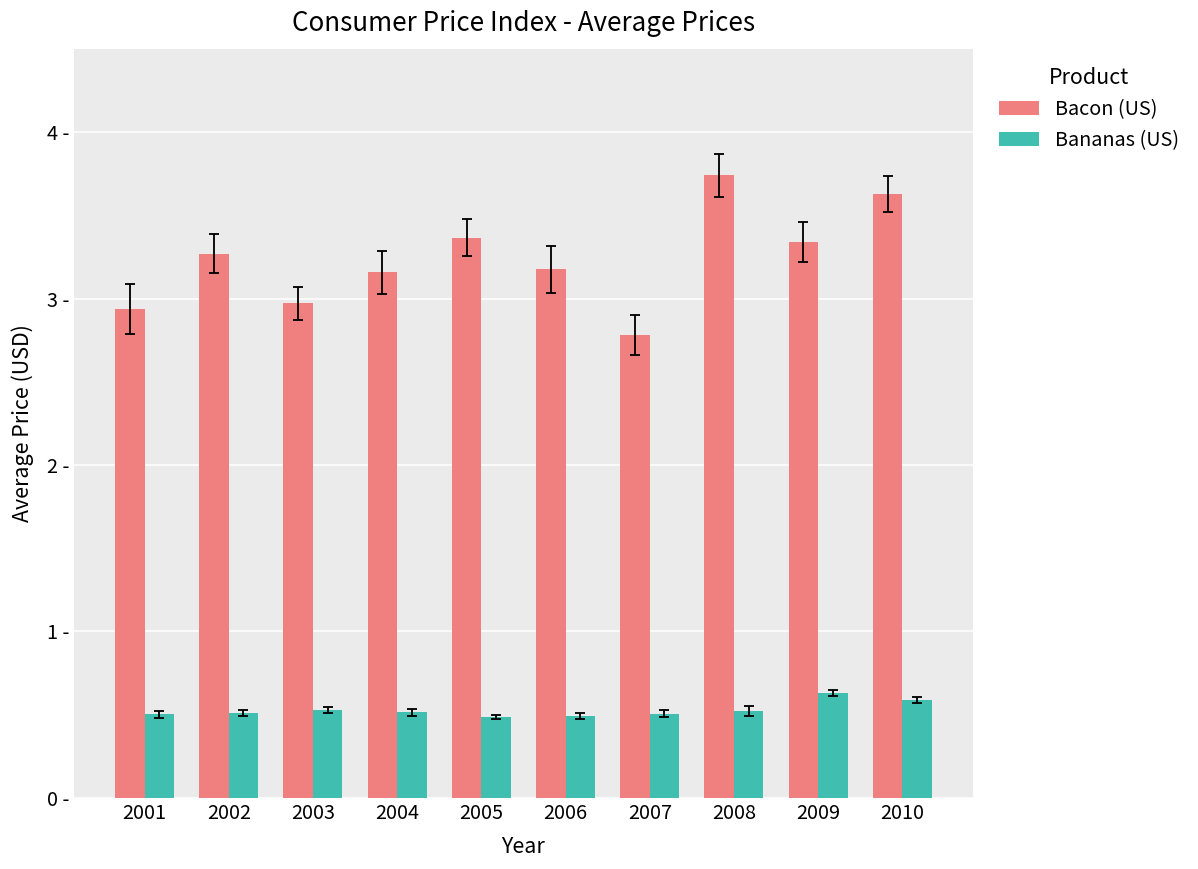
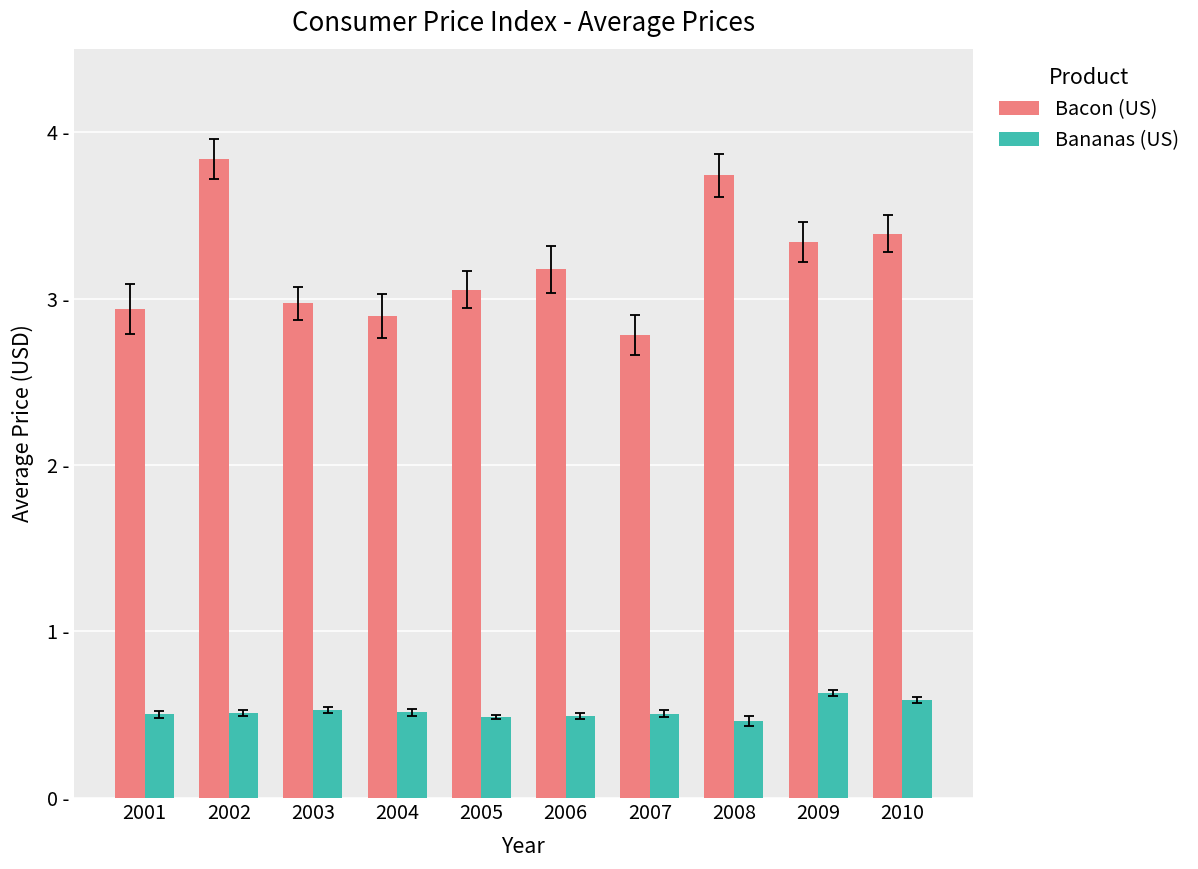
Bacon (US), 2002: 3.27 - -> 3.84 -
Bacon (US), 2004: 3.16 - -> 2.90 -
Bacon (US), 2005: 3.37 - -> 3.05 -
Bananas (US), 2008: 0.52 - -> 0.46 -
Bacon (US), 2010: 3.63 - -> 3.39 -
